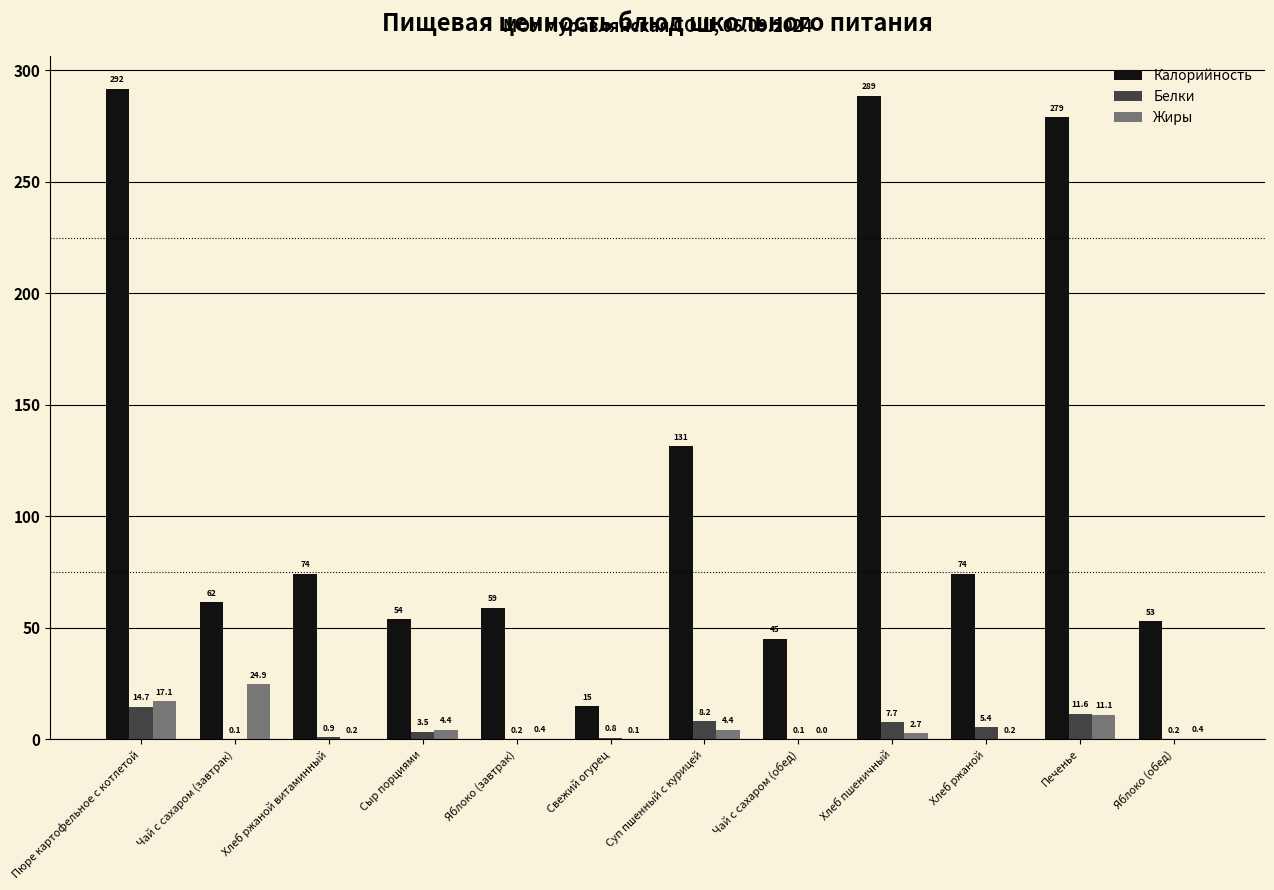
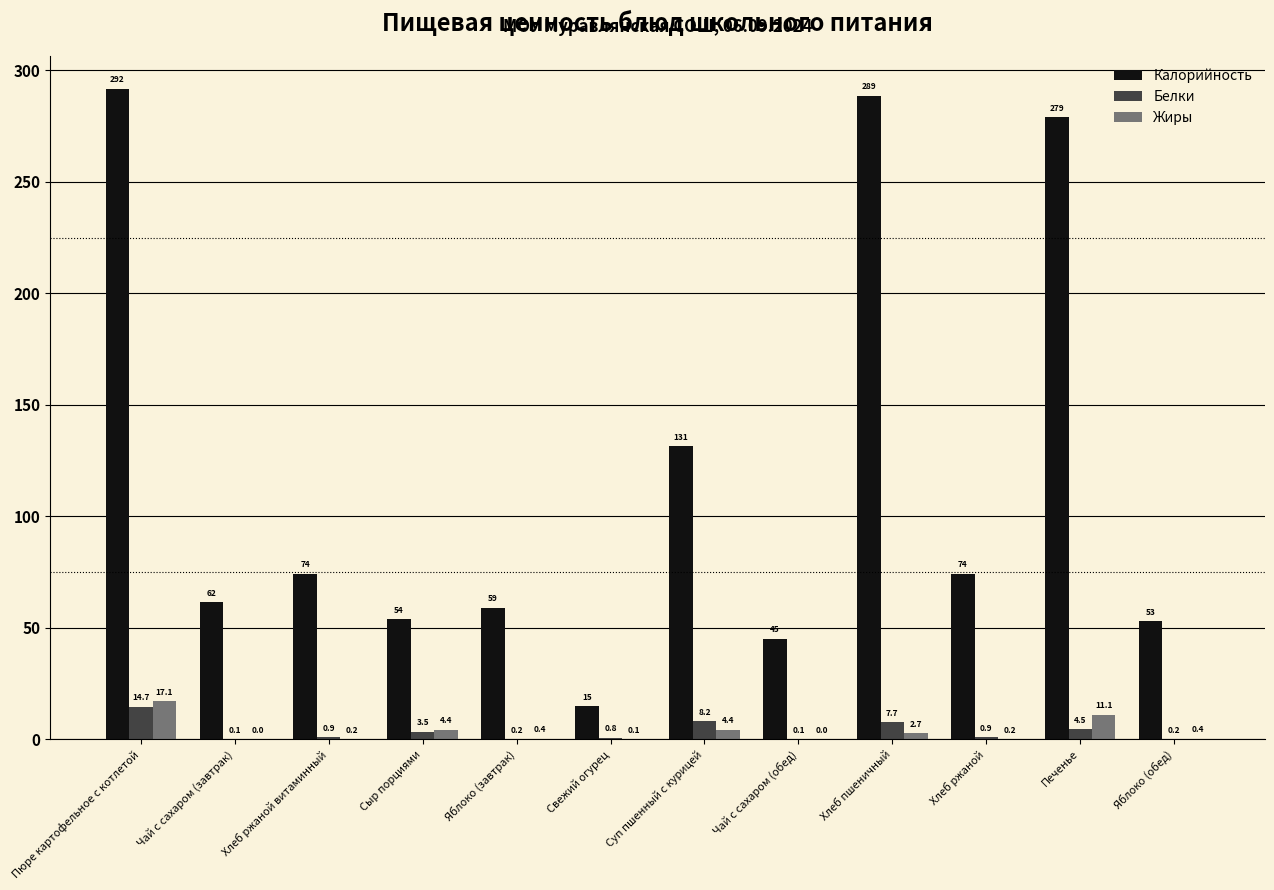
Жиры, Чай с сахаром (завтрак): 24.9 -> 0.0
Белки, Хлеб ржаной: 5.4 -> 0.9
Белки, Печенье: 11.6 -> 4.5
